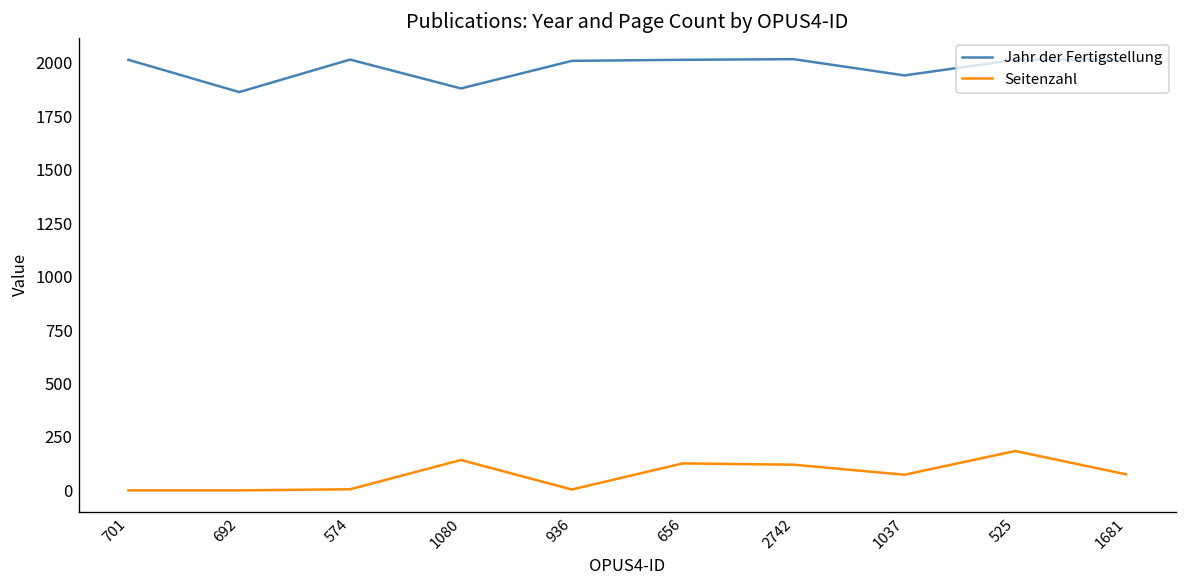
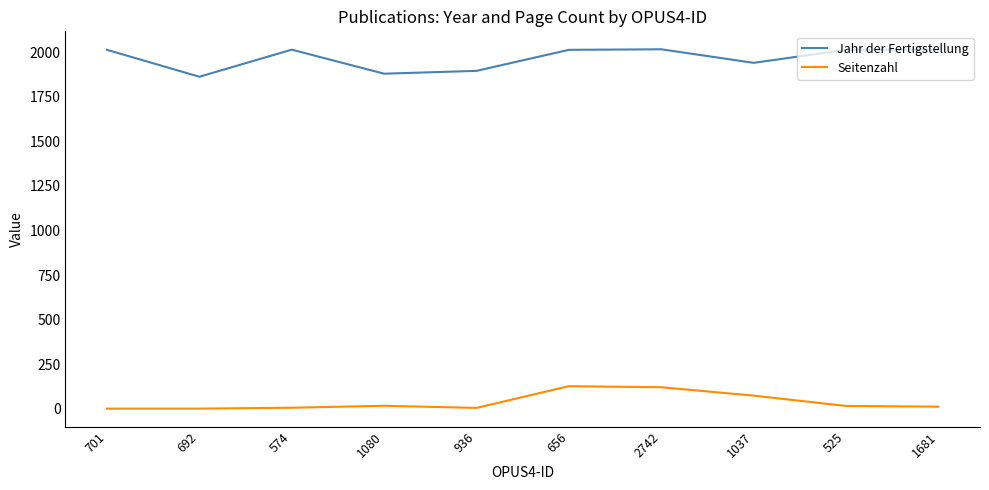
Seitenzahl, 1080: 140 -> 20
Jahr der Fertigstellung, 936: 2010 -> 1900
Seitenzahl, 525: 180 -> 20
Seitenzahl, 1681: 80 -> 10
